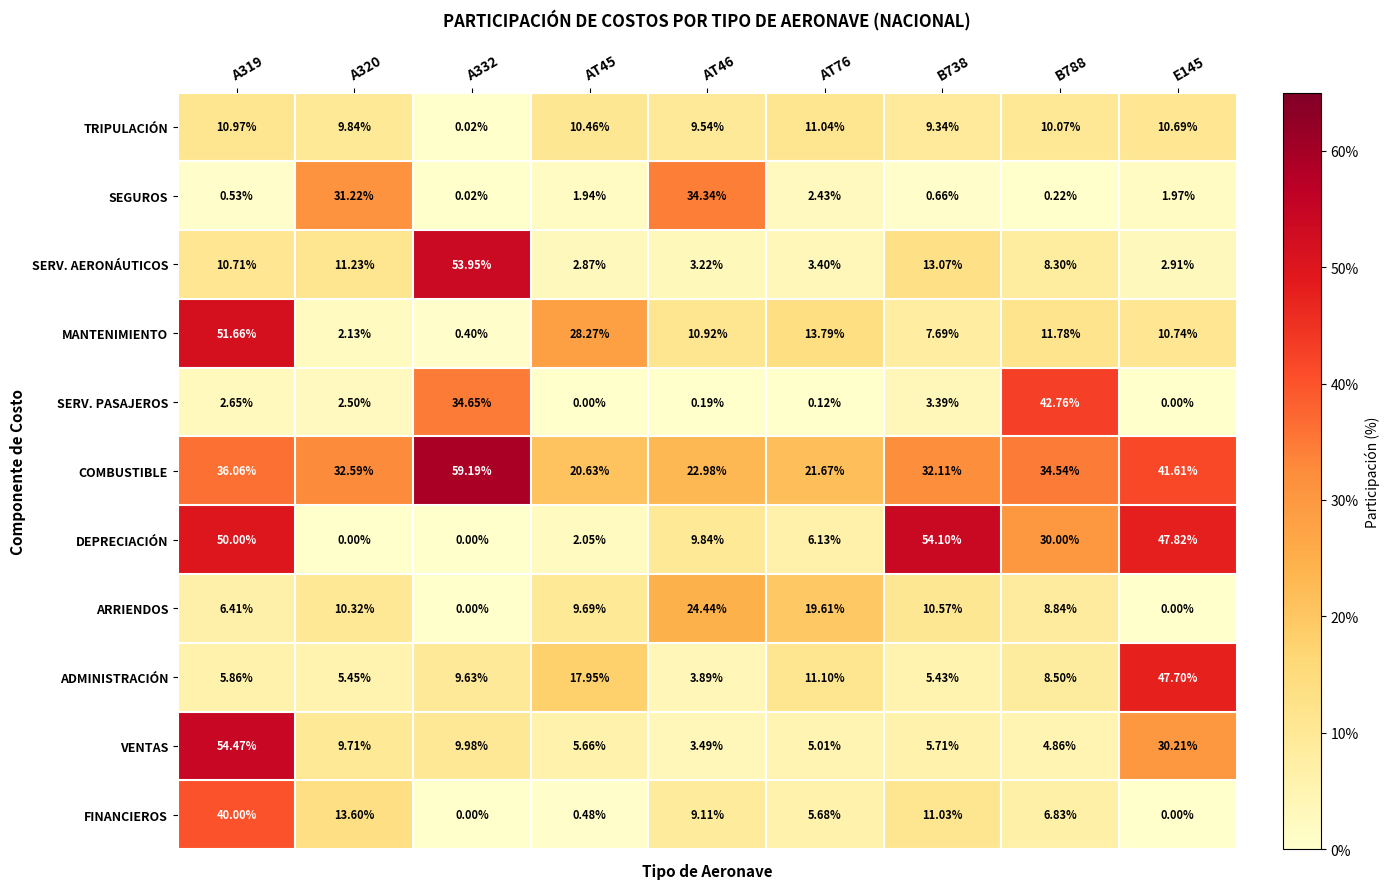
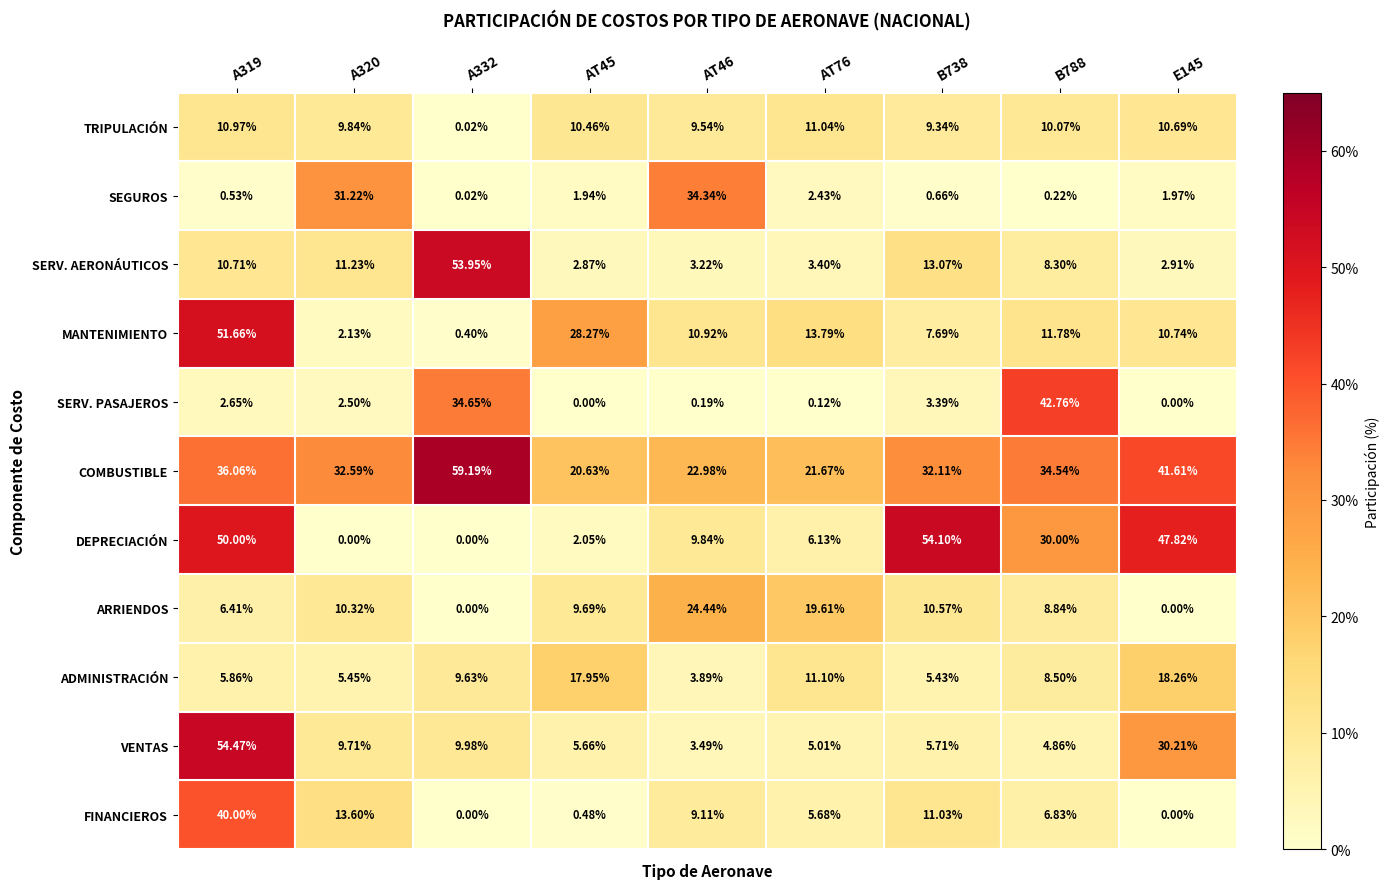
ADMINISTRACIÓN, E145: 47.70% -> 18.26%
